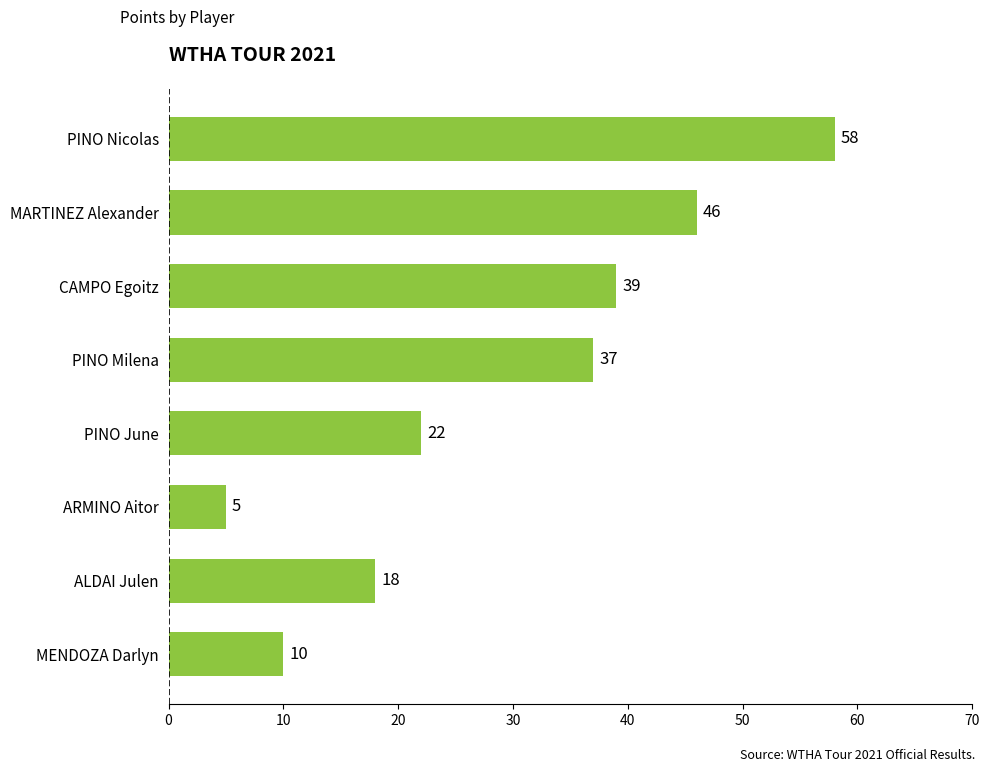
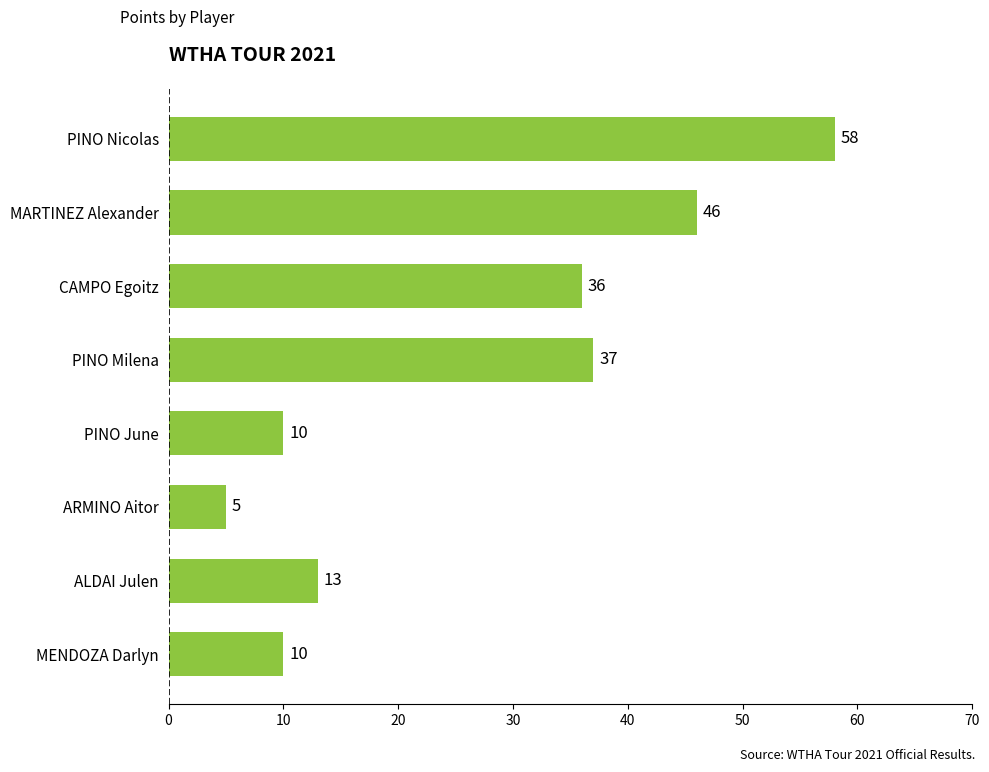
CAMPO Egoitz: 39 -> 36
PINO June: 22 -> 10
ALDAI Julen: 18 -> 13
